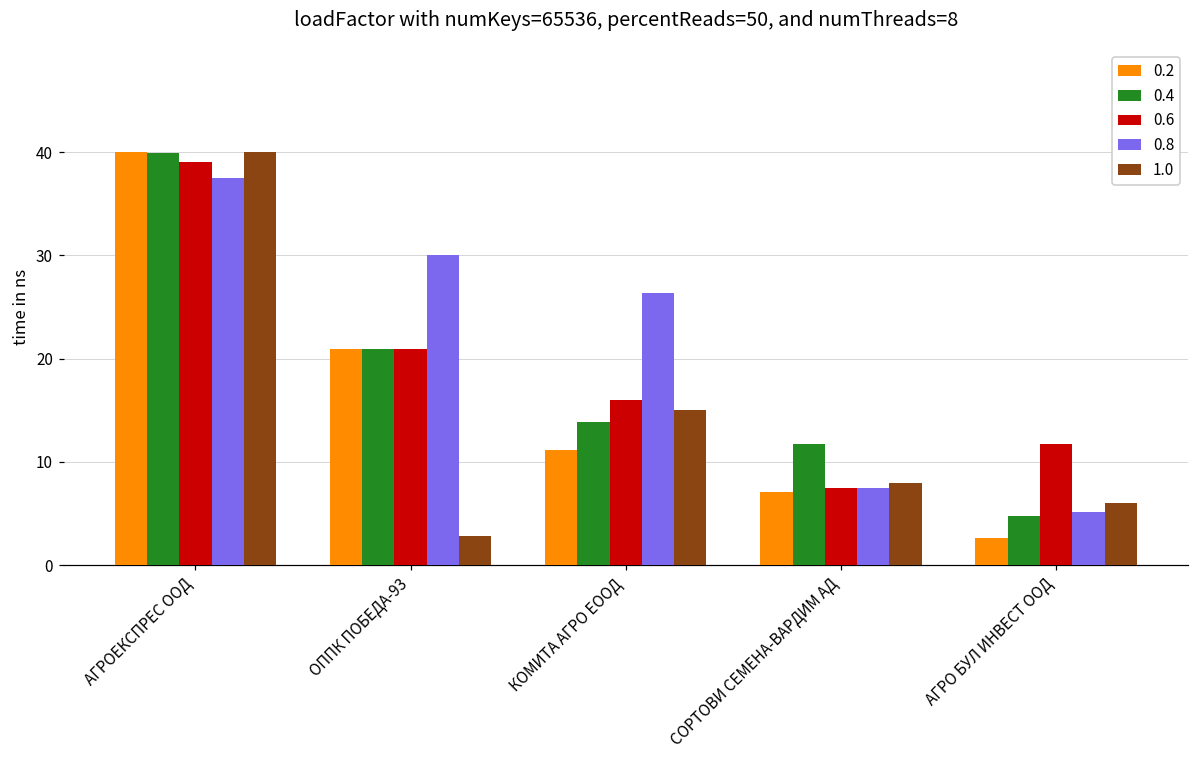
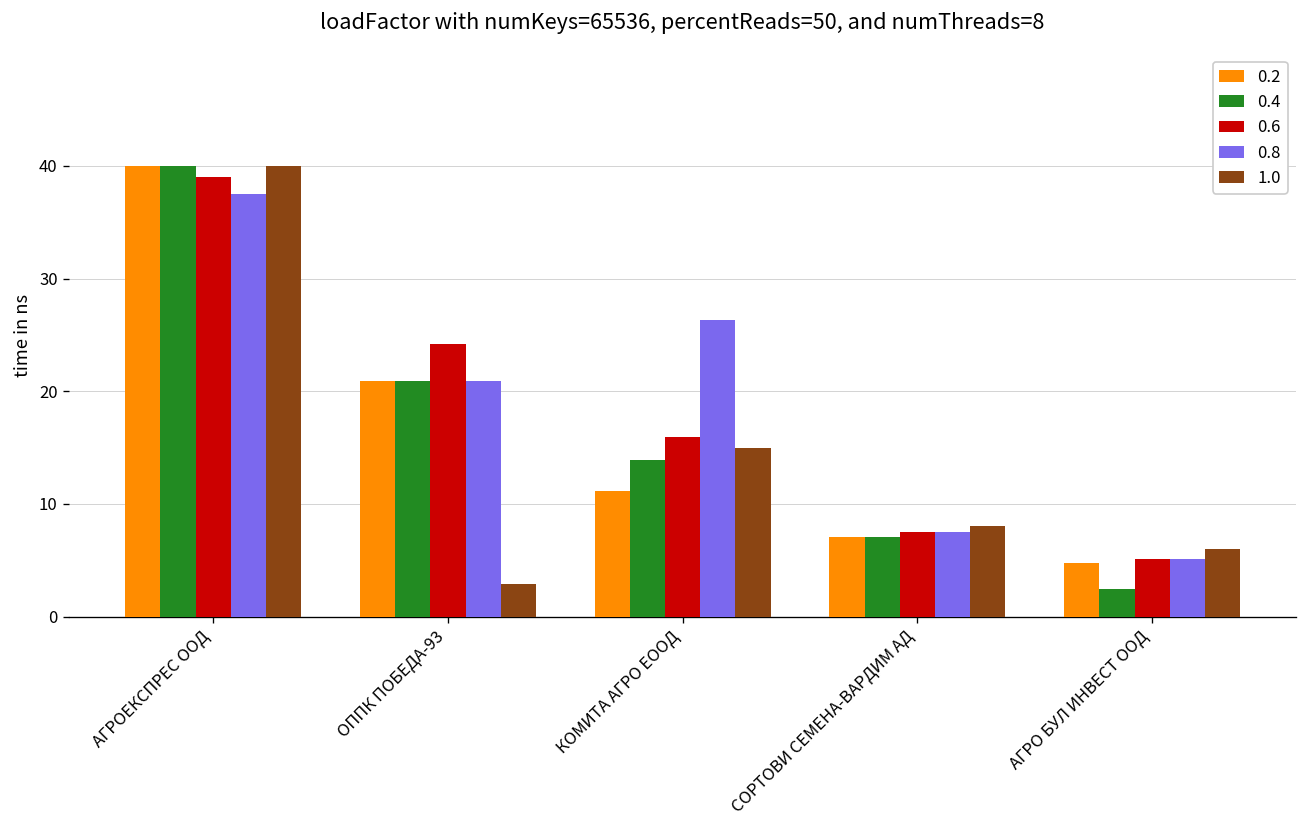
0.6, ОППК ПОБЕДА-93: 21 -> 24
0.8, ОППК ПОБЕДА-93: 30 -> 21
0.4, СОРТОВИ СЕМЕНА-ВАРДИМ АД: 12 -> 7
0.2, АГРО БУЛ ИНВЕСТ ООД: 3 -> 5
0.4, АГРО БУЛ ИНВЕСТ ООД: 5 -> 2
0.6, АГРО БУЛ ИНВЕСТ ООД: 12 -> 5
